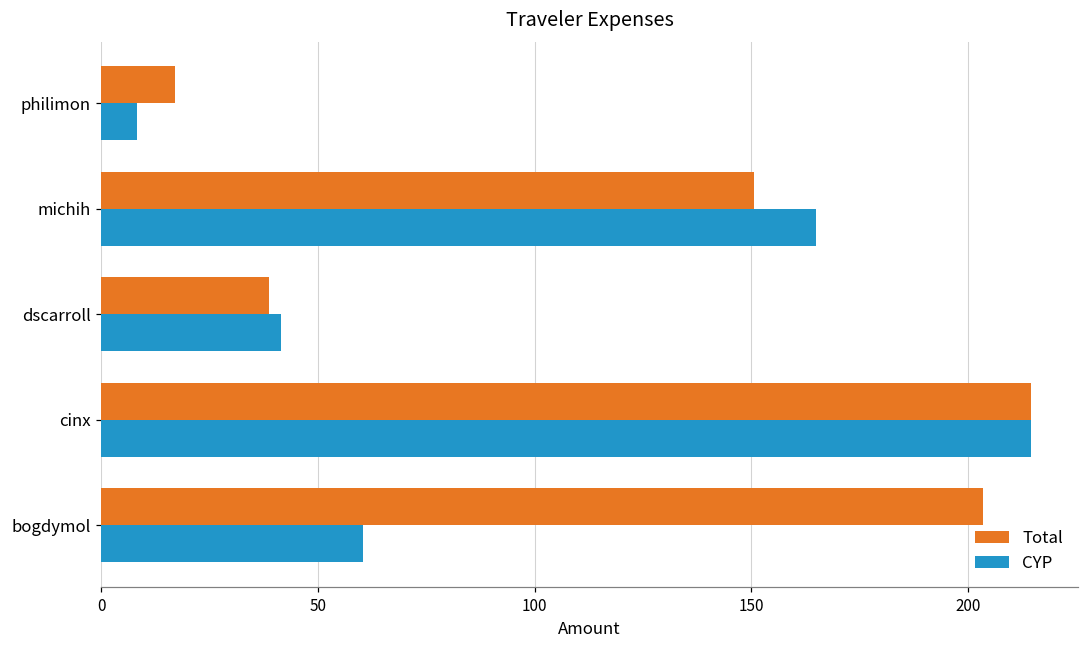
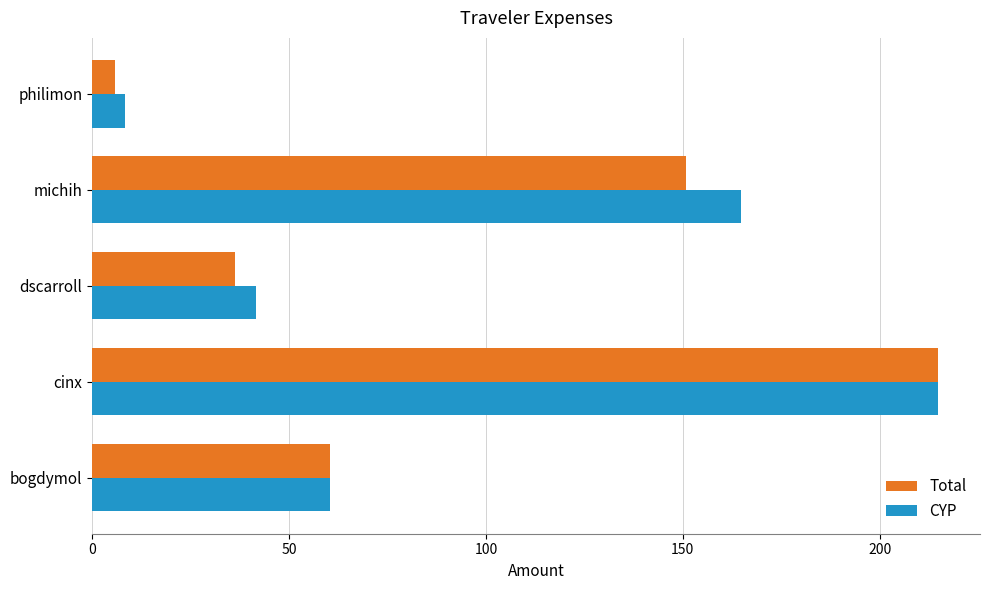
Total, philimon: 17 -> 6
Total, dscarroll: 39 -> 36
Total, bogdymol: 204 -> 60
